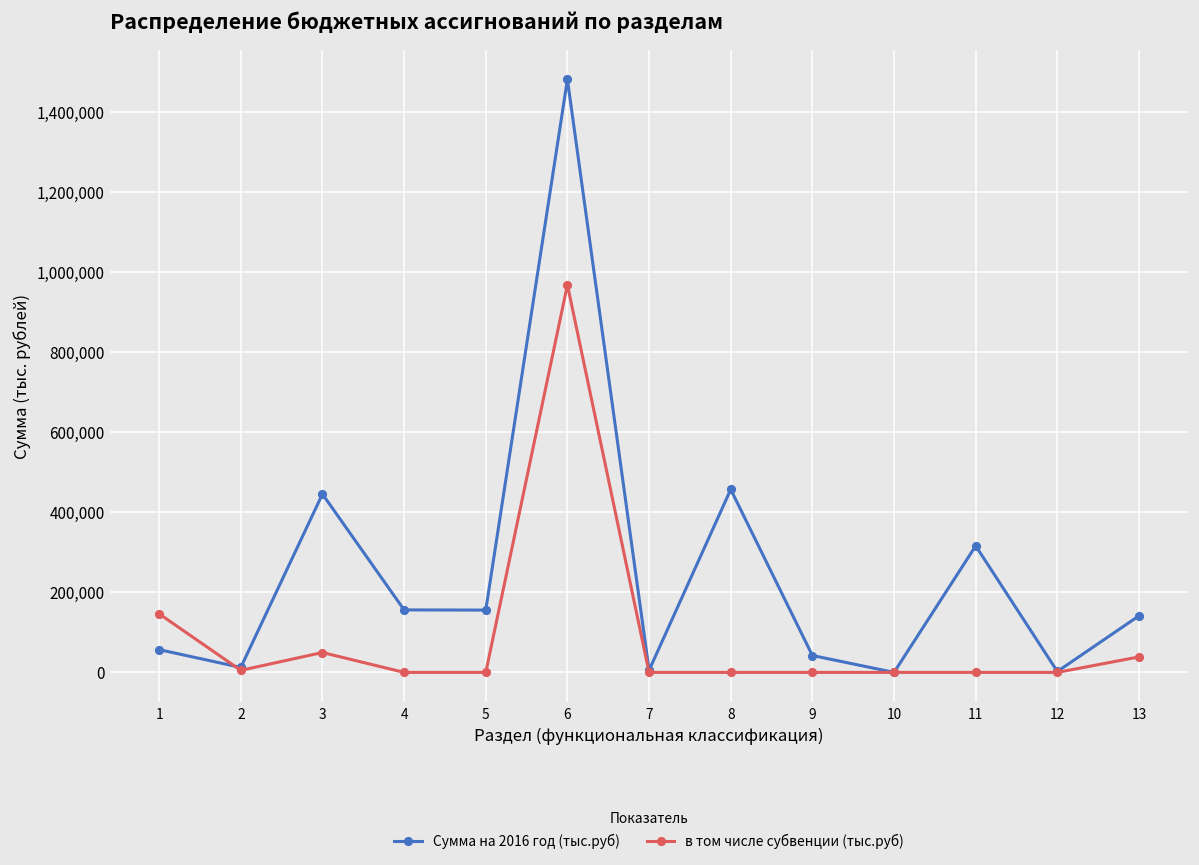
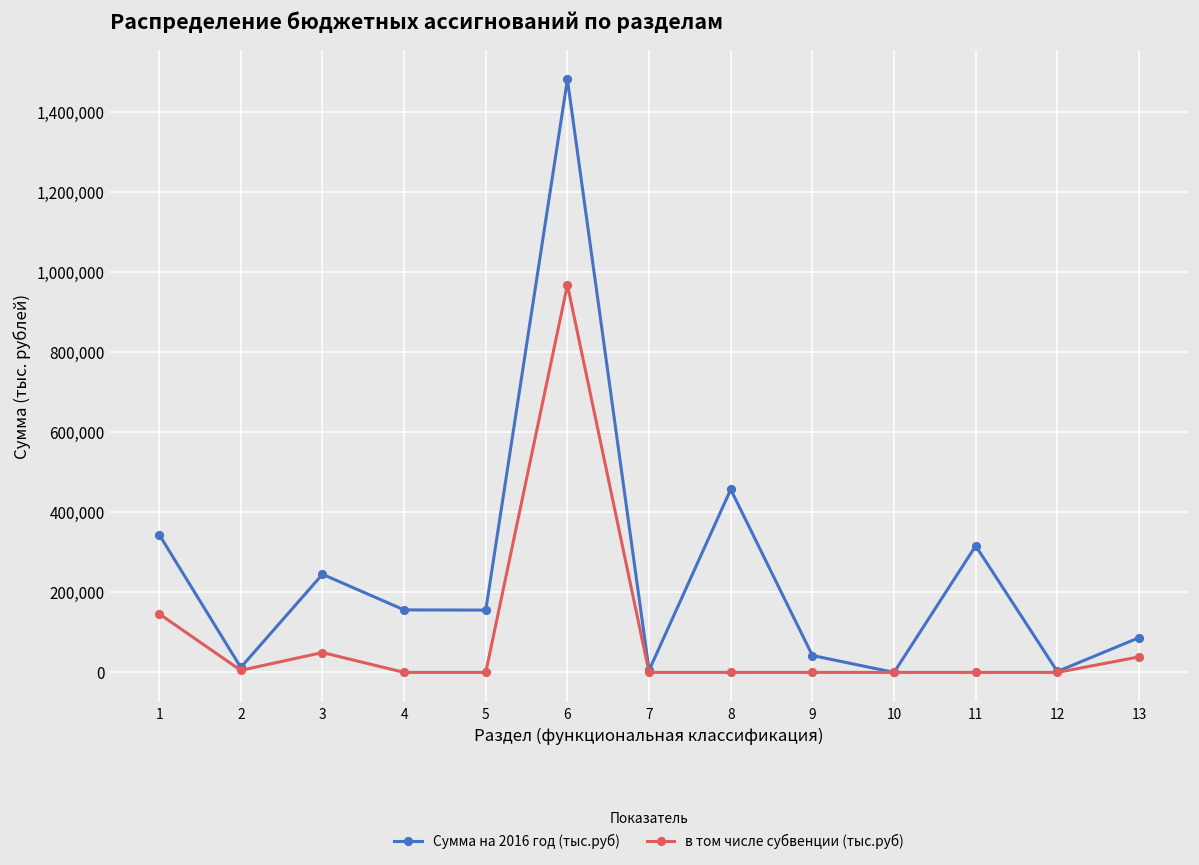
Сумма на 2016 год (тыс.руб), 1: 60,000 -> 340,000
Сумма на 2016 год (тыс.руб), 3: 450,000 -> 250,000
Сумма на 2016 год (тыс.руб), 13: 140,000 -> 90,000
